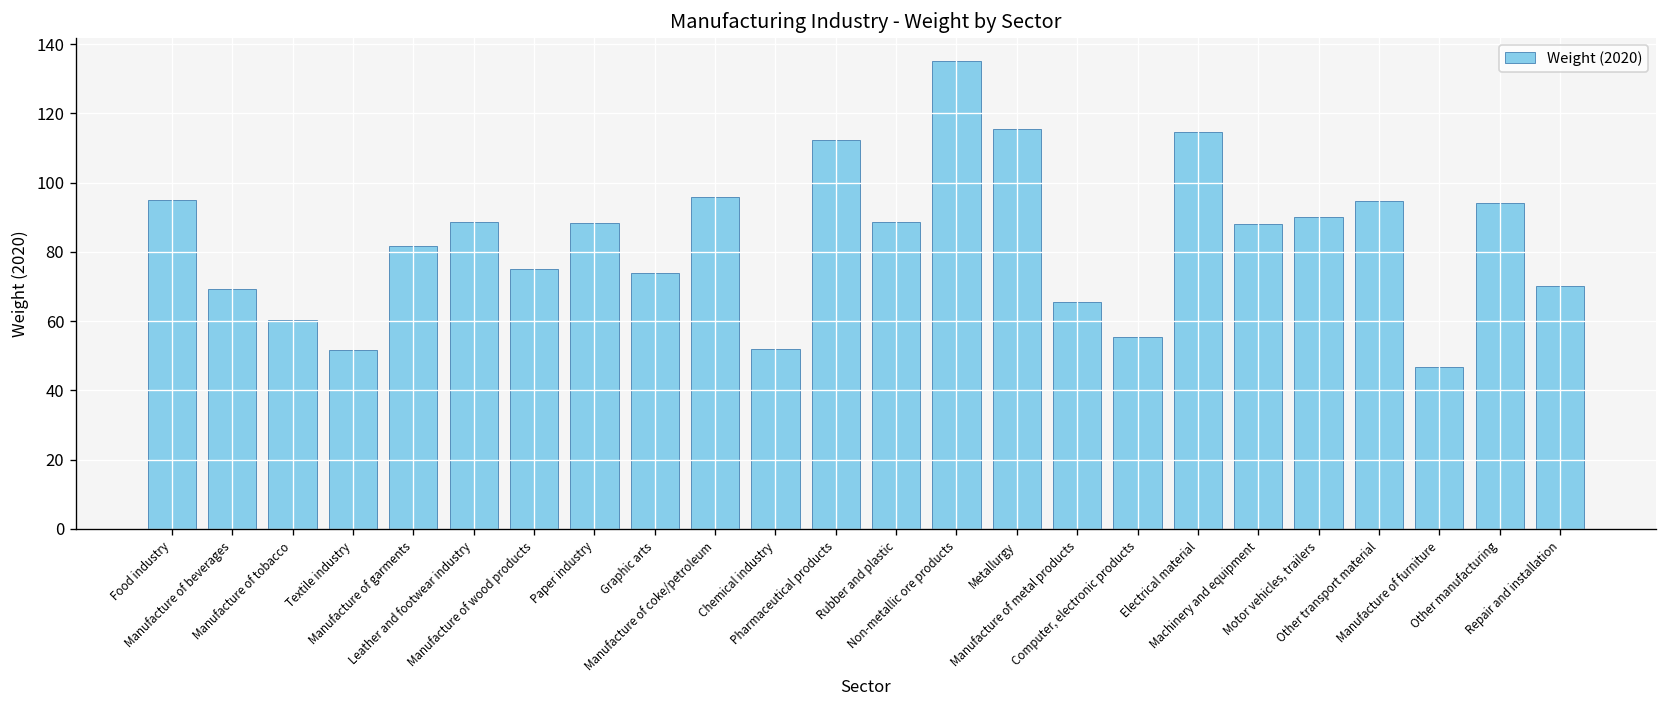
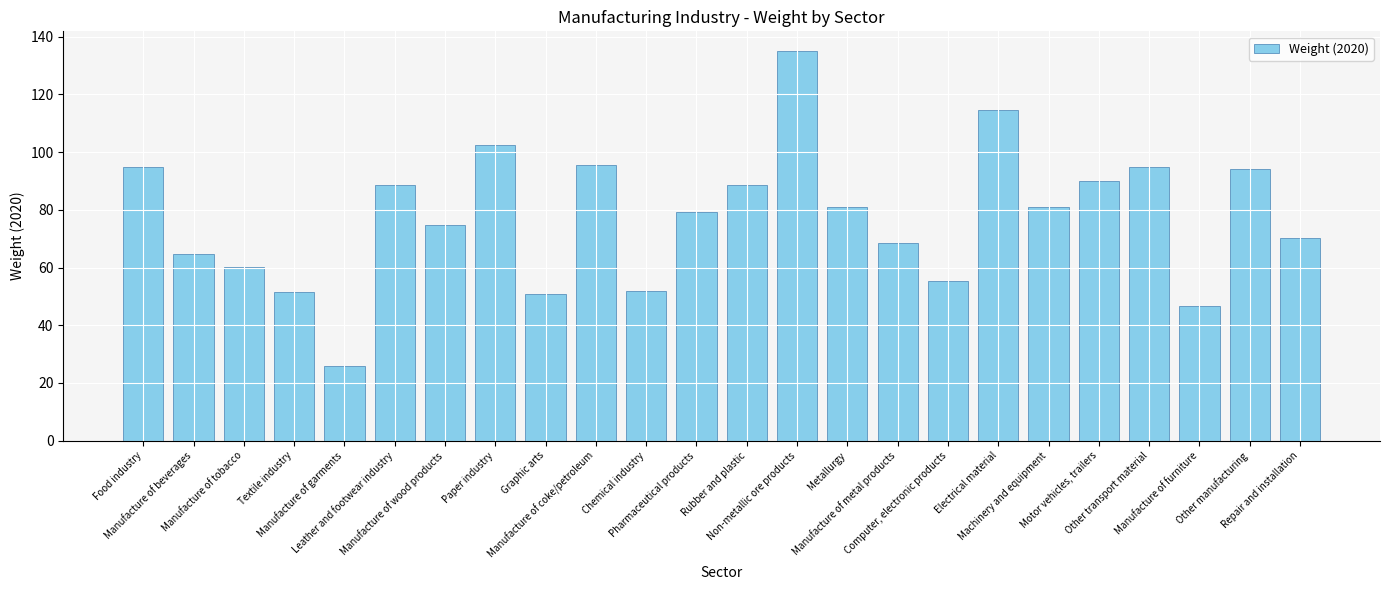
Manufacture of beverages: 69 -> 65
Manufacture of garments: 82 -> 26
Paper industry: 88 -> 102
Graphic arts: 74 -> 51
Pharmaceutical products: 112 -> 79
Metallurgy: 116 -> 81
Manufacture of metal products: 65 -> 69
Machinery and equipment: 88 -> 81
